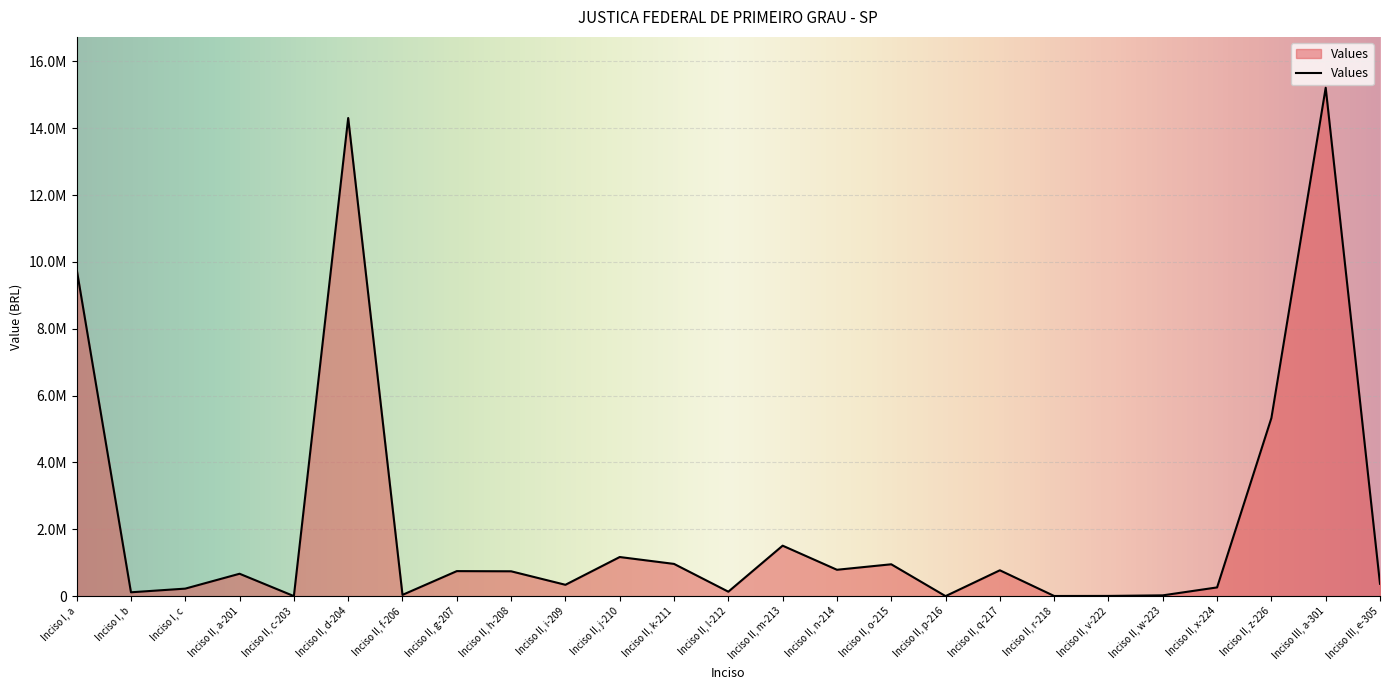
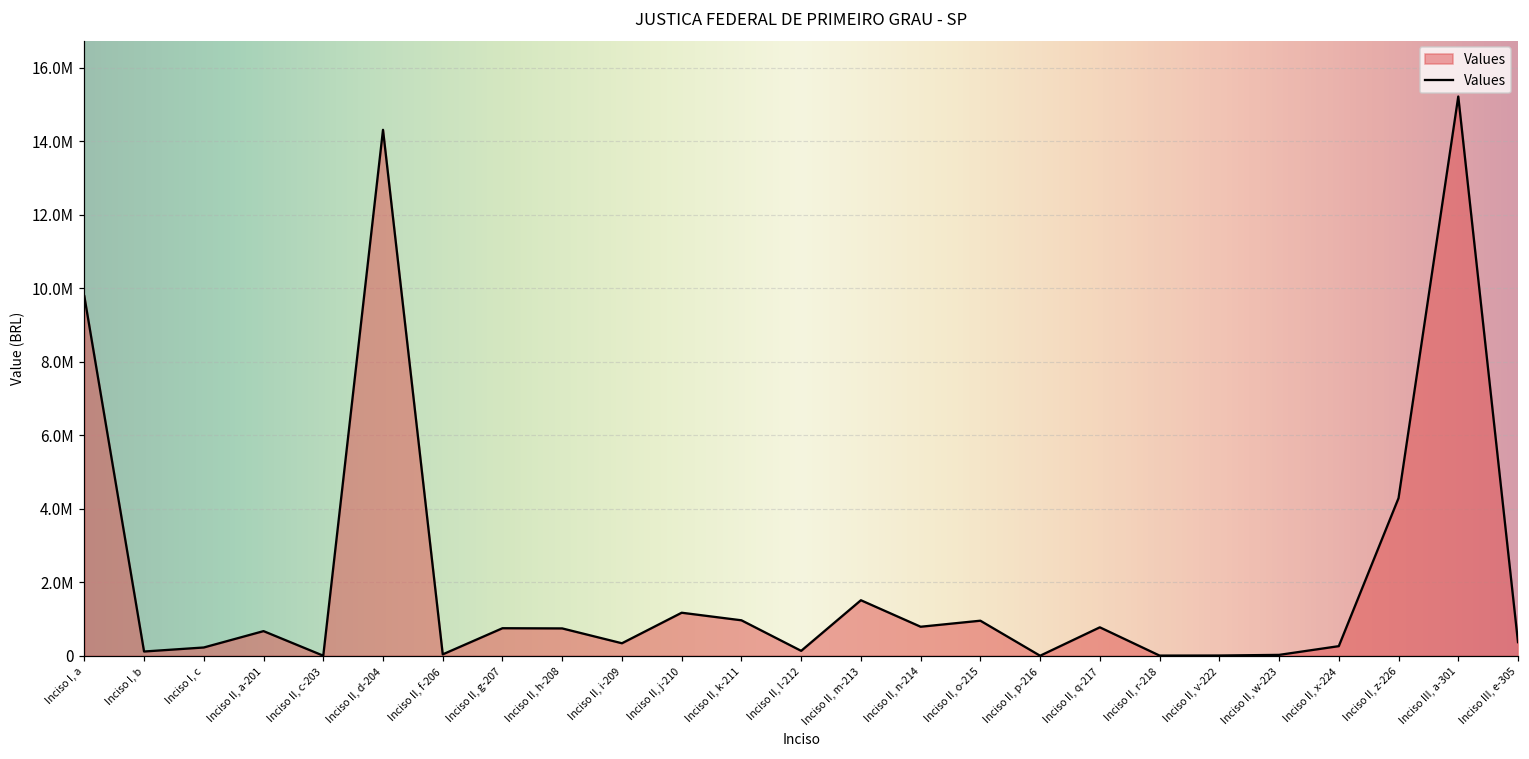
Inciso II, z-226: 5300000 -> 4300000
